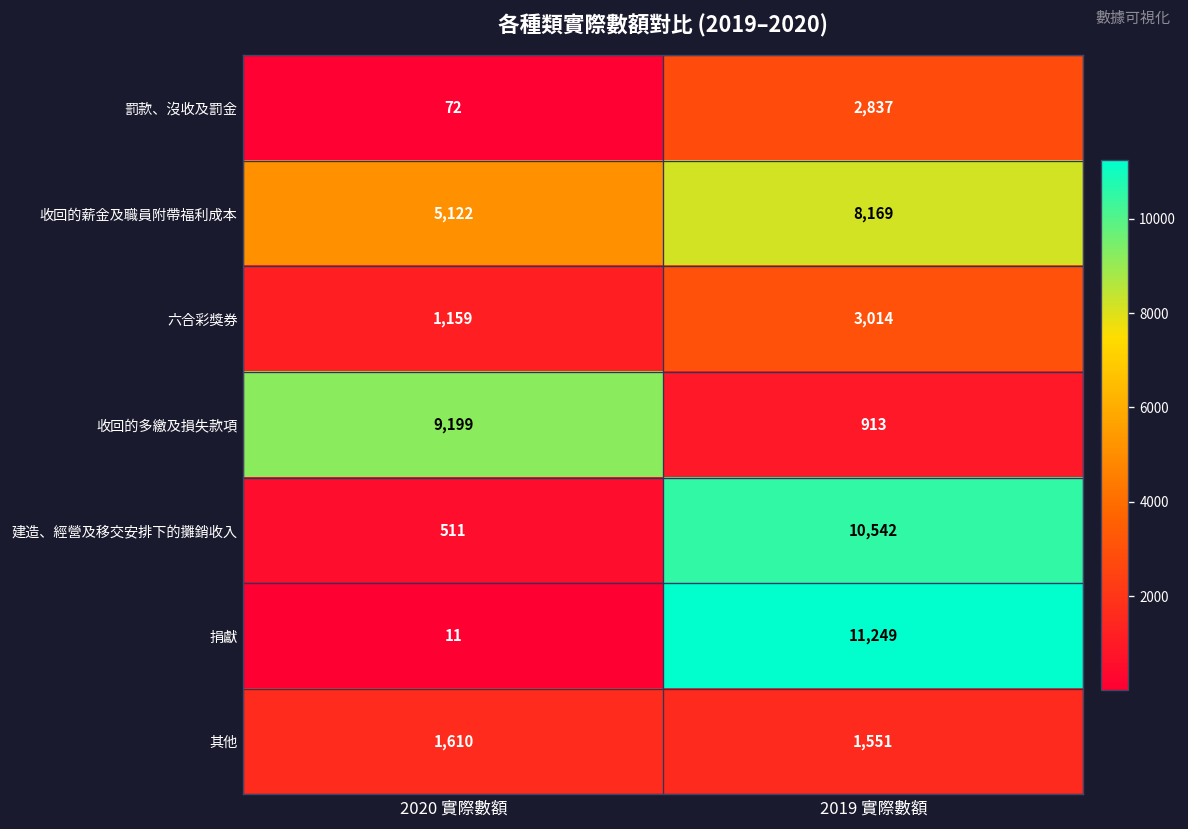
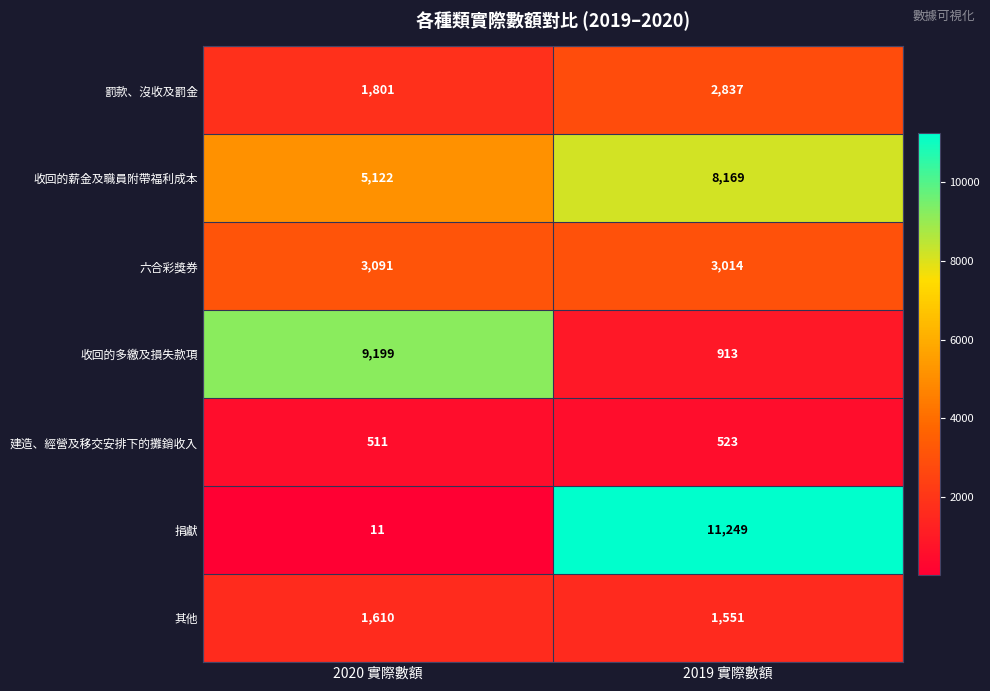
罰款、沒收及罰金, 2020 實際數額: 72 -> 1,801
六合彩獎券, 2020 實際數額: 1,159 -> 3,091
建造、經營及移交安排下的攤銷收入, 2019 實際數額: 10,542 -> 523
